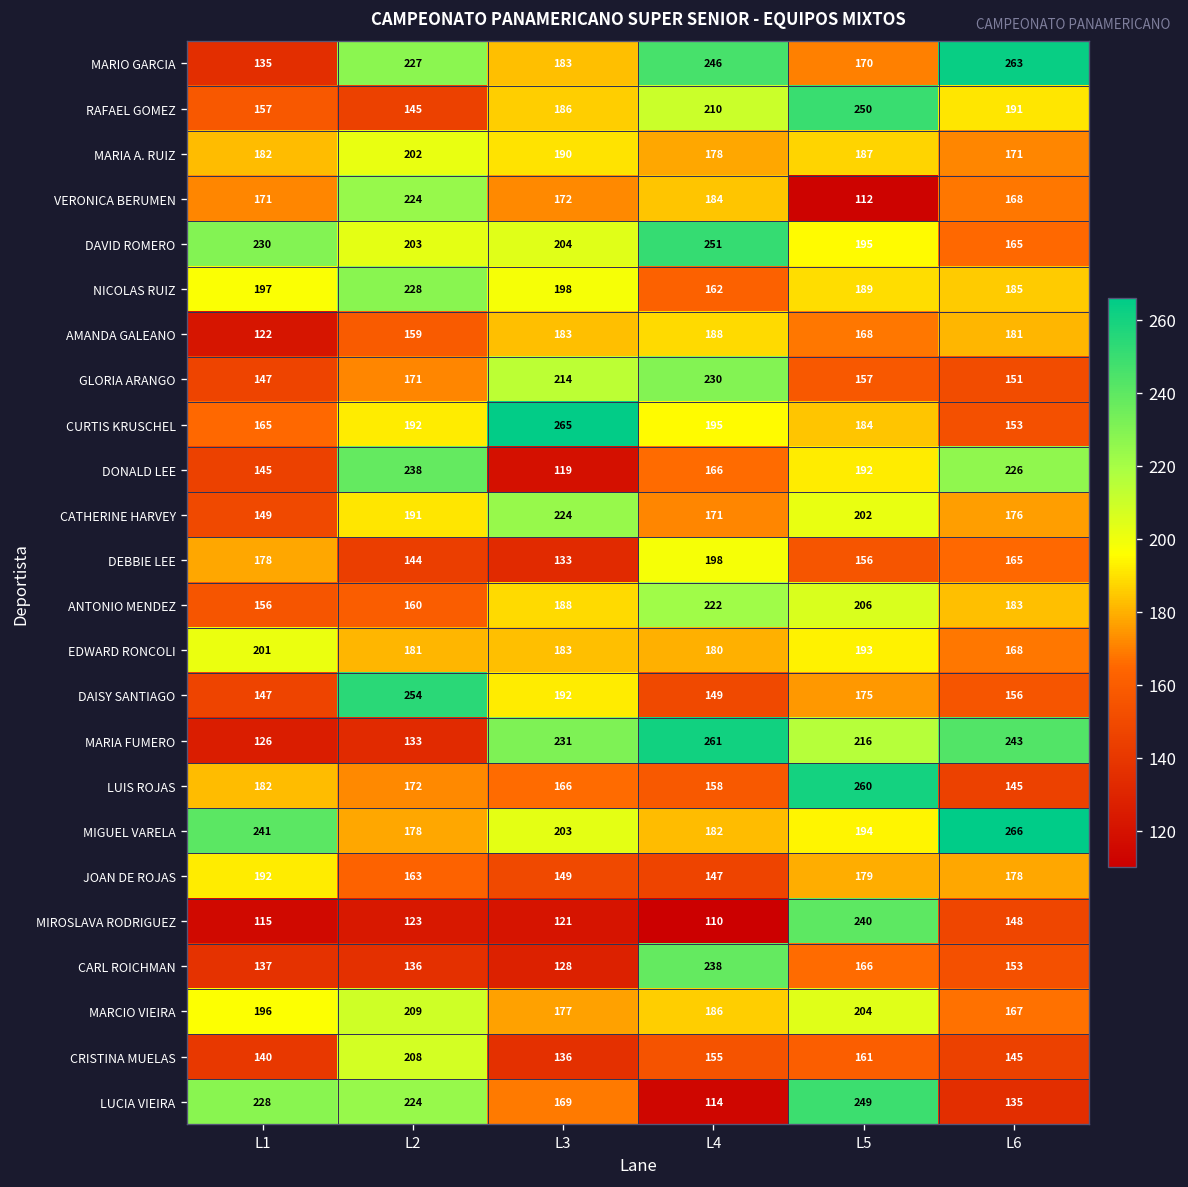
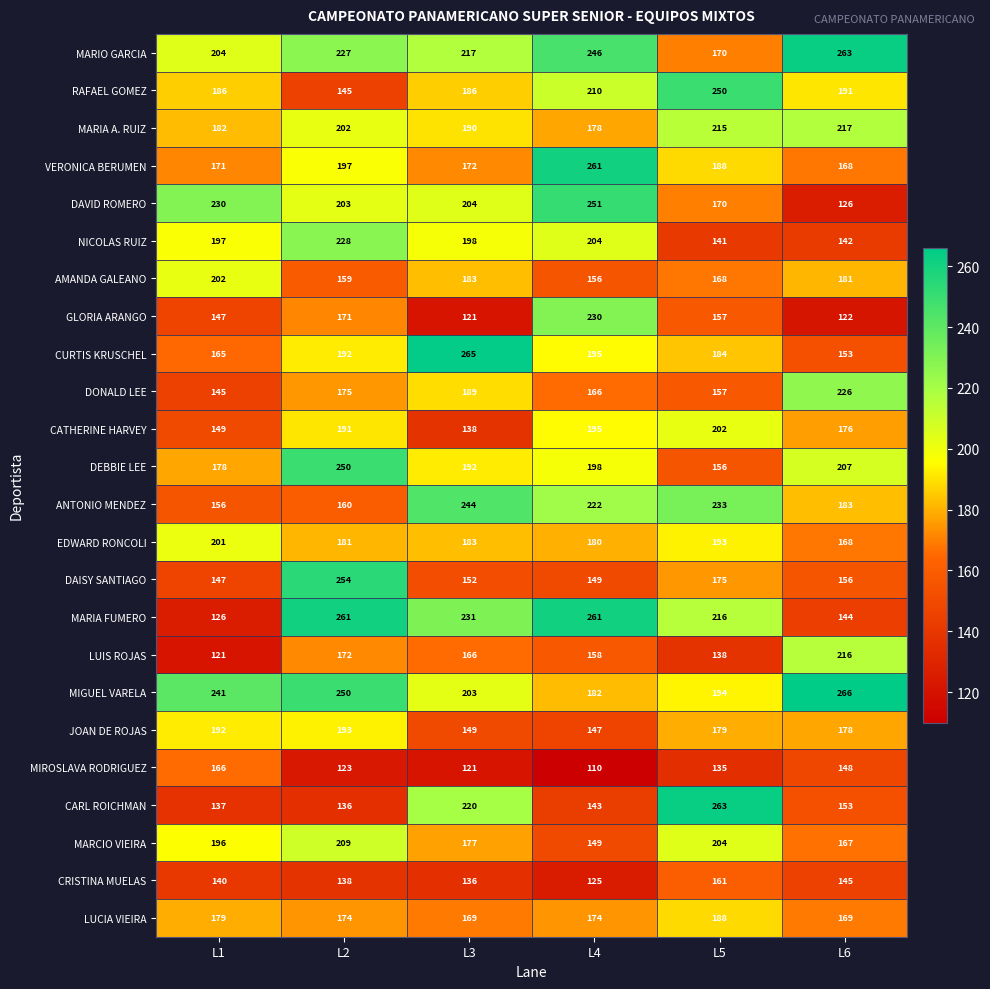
MARIO GARCIA, L1: 135 -> 204
MARIO GARCIA, L3: 183 -> 217
RAFAEL GOMEZ, L1: 157 -> 186
MARIA A. RUIZ, L5: 187 -> 215
MARIA A. RUIZ, L6: 171 -> 217
VERONICA BERUMEN, L2: 224 -> 197
VERONICA BERUMEN, L4: 184 -> 261
VERONICA BERUMEN, L5: 112 -> 188
DAVID ROMERO, L5: 195 -> 170
DAVID ROMERO, L6: 165 -> 126
NICOLAS RUIZ, L4: 162 -> 204
NICOLAS RUIZ, L5: 189 -> 141
NICOLAS RUIZ, L6: 185 -> 142
AMANDA GALEANO, L1: 122 -> 202
AMANDA GALEANO, L4: 188 -> 156
GLORIA ARANGO, L3: 214 -> 121
GLORIA ARANGO, L6: 151 -> 122
DONALD LEE, L2: 238 -> 175
DONALD LEE, L3: 119 -> 189
DONALD LEE, L5: 192 -> 157
CATHERINE HARVEY, L3: 224 -> 138
CATHERINE HARVEY, L4: 171 -> 195
DEBBIE LEE, L2: 144 -> 250
DEBBIE LEE, L3: 133 -> 192
DEBBIE LEE, L6: 165 -> 207
ANTONIO MENDEZ, L3: 188 -> 244
ANTONIO MENDEZ, L5: 206 -> 233
DAISY SANTIAGO, L3: 192 -> 152
MARIA FUMERO, L2: 133 -> 261
MARIA FUMERO, L6: 243 -> 144
LUIS ROJAS, L1: 182 -> 121
LUIS ROJAS, L5: 260 -> 138
LUIS ROJAS, L6: 145 -> 216
MIGUEL VARELA, L2: 178 -> 250
JOAN DE ROJAS, L2: 163 -> 193
MIROSLAVA RODRIGUEZ, L1: 115 -> 166
MIROSLAVA RODRIGUEZ, L5: 240 -> 135
CARL ROICHMAN, L3: 128 -> 220
CARL ROICHMAN, L4: 238 -> 143
CARL ROICHMAN, L5: 166 -> 263
MARCIO VIEIRA, L4: 186 -> 149
CRISTINA MUELAS, L2: 208 -> 138
CRISTINA MUELAS, L4: 155 -> 125
LUCIA VIEIRA, L1: 228 -> 179
LUCIA VIEIRA, L2: 224 -> 174
LUCIA VIEIRA, L4: 114 -> 174
LUCIA VIEIRA, L5: 249 -> 188
LUCIA VIEIRA, L6: 135 -> 169
